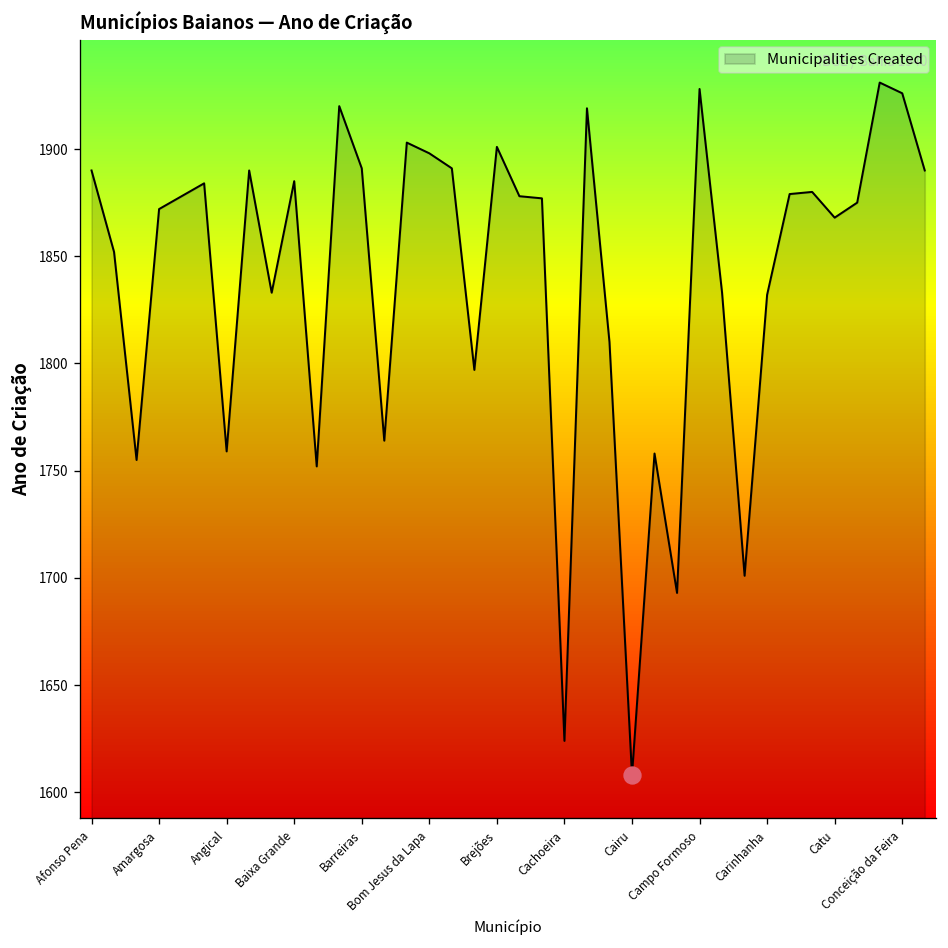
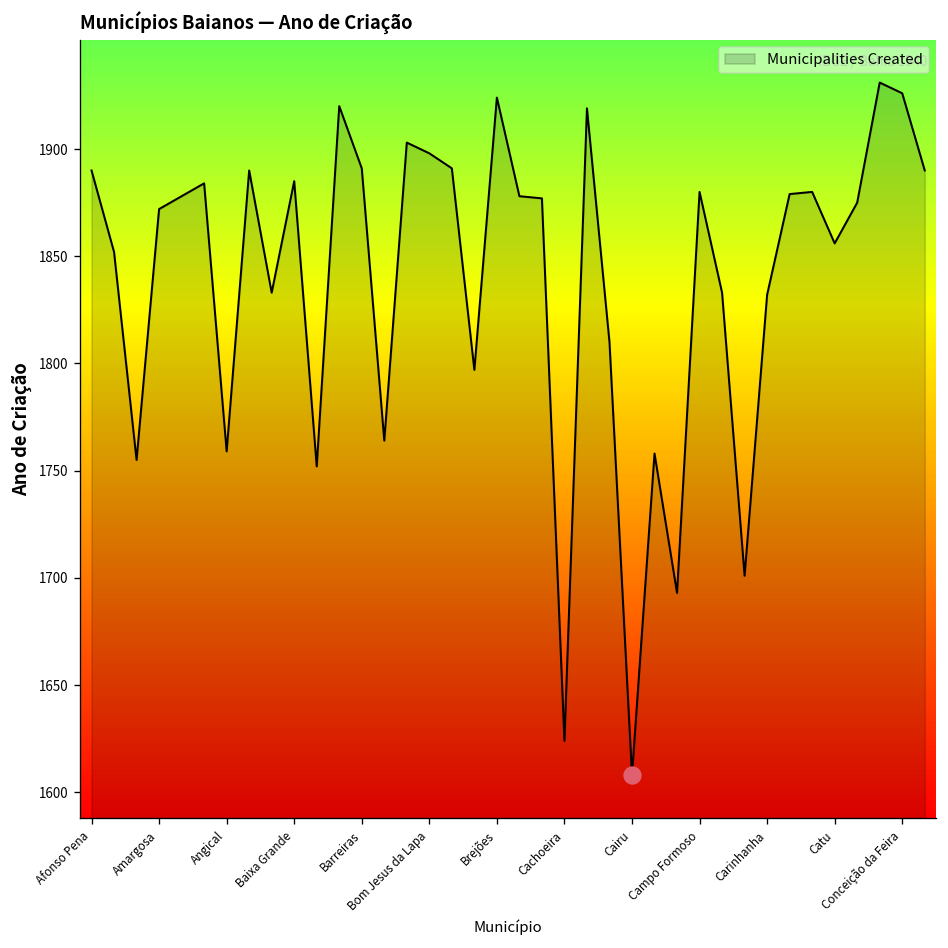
Municipalities Created, Brejões: 1901 -> 1924
Municipalities Created, Campo Formoso: 1928 -> 1880
Municipalities Created, Catu: 1868 -> 1856
